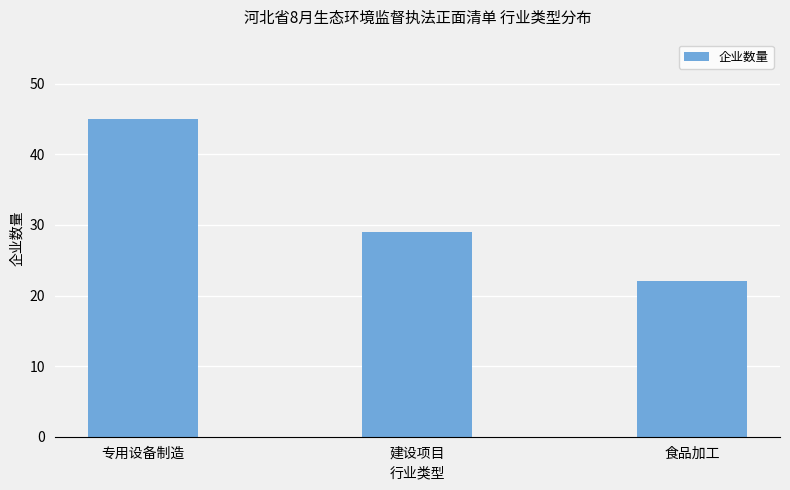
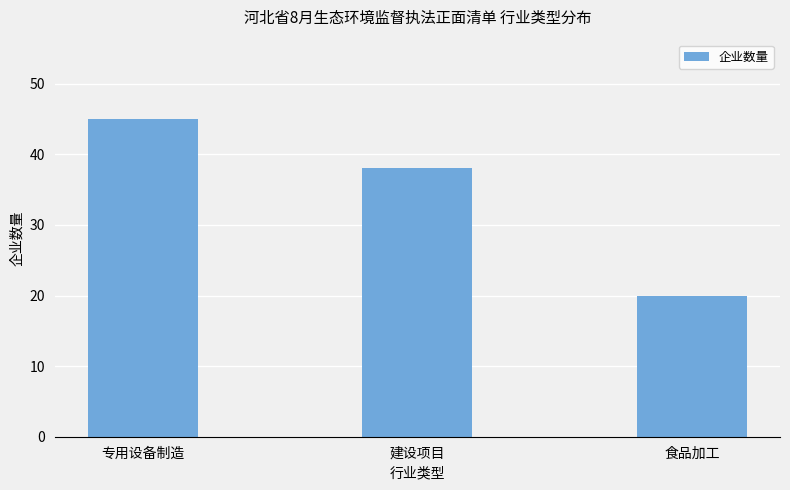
建设项目: 29 -> 38
食品加工: 22 -> 20
